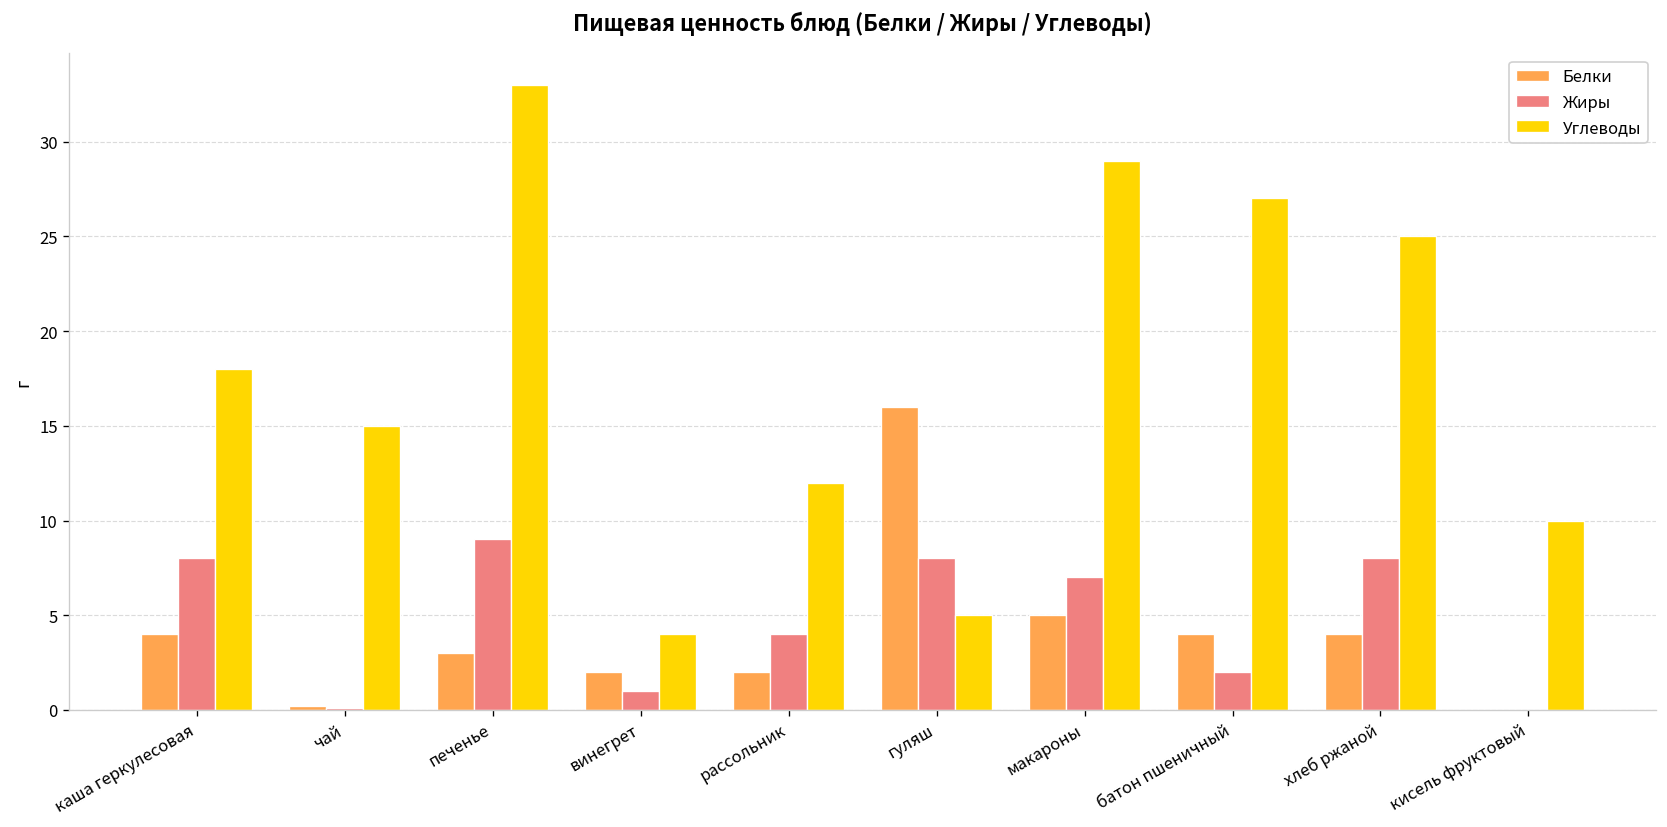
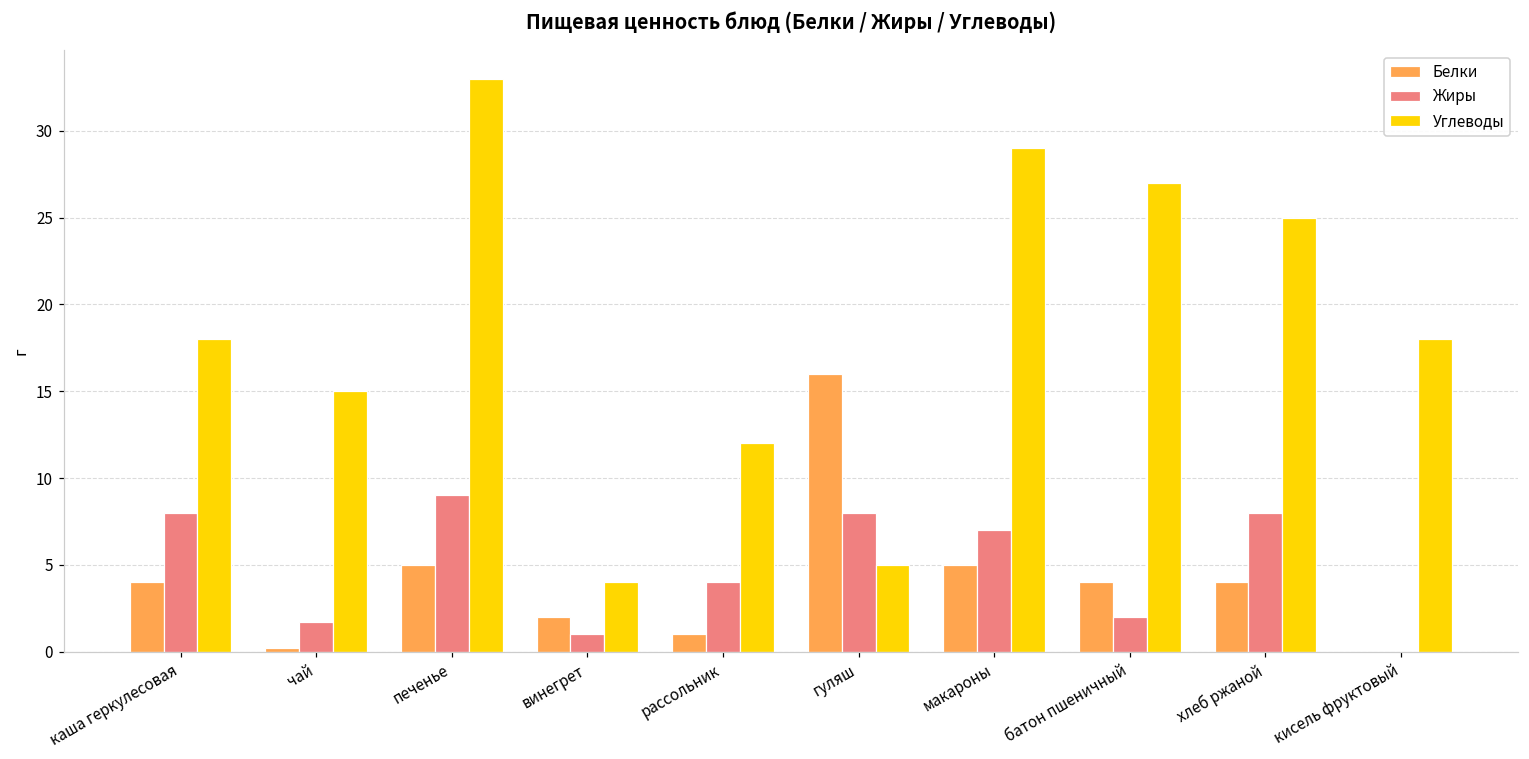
Жиры, чай: 0.1 -> 1.7
Белки, печенье: 3 -> 5
Белки, рассольник: 2 -> 1
Углеводы, кисель фруктовый: 10 -> 18
